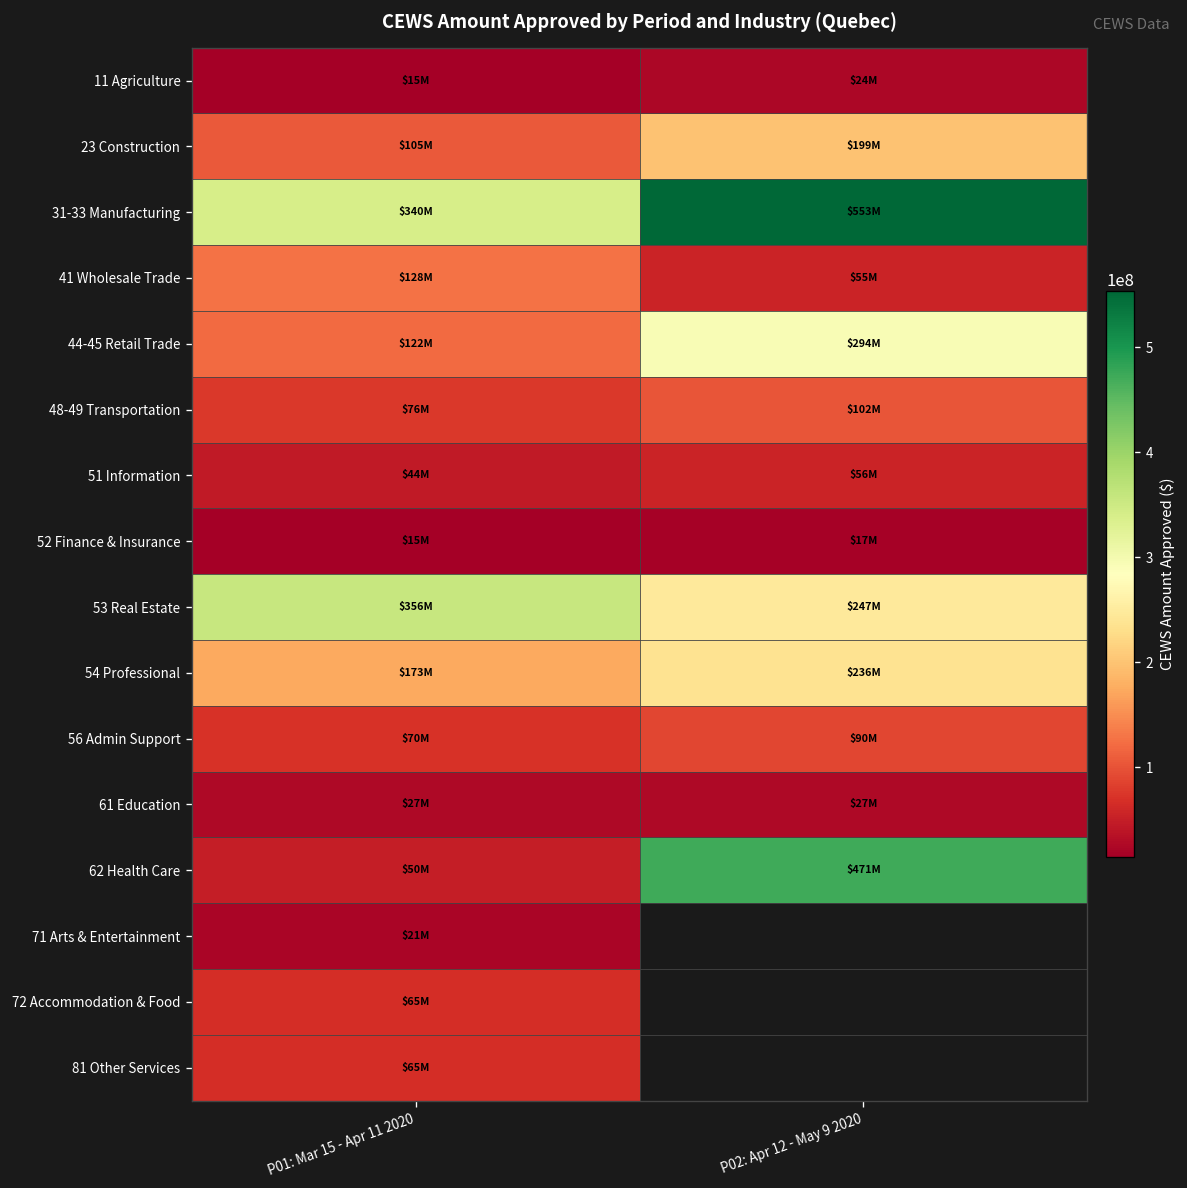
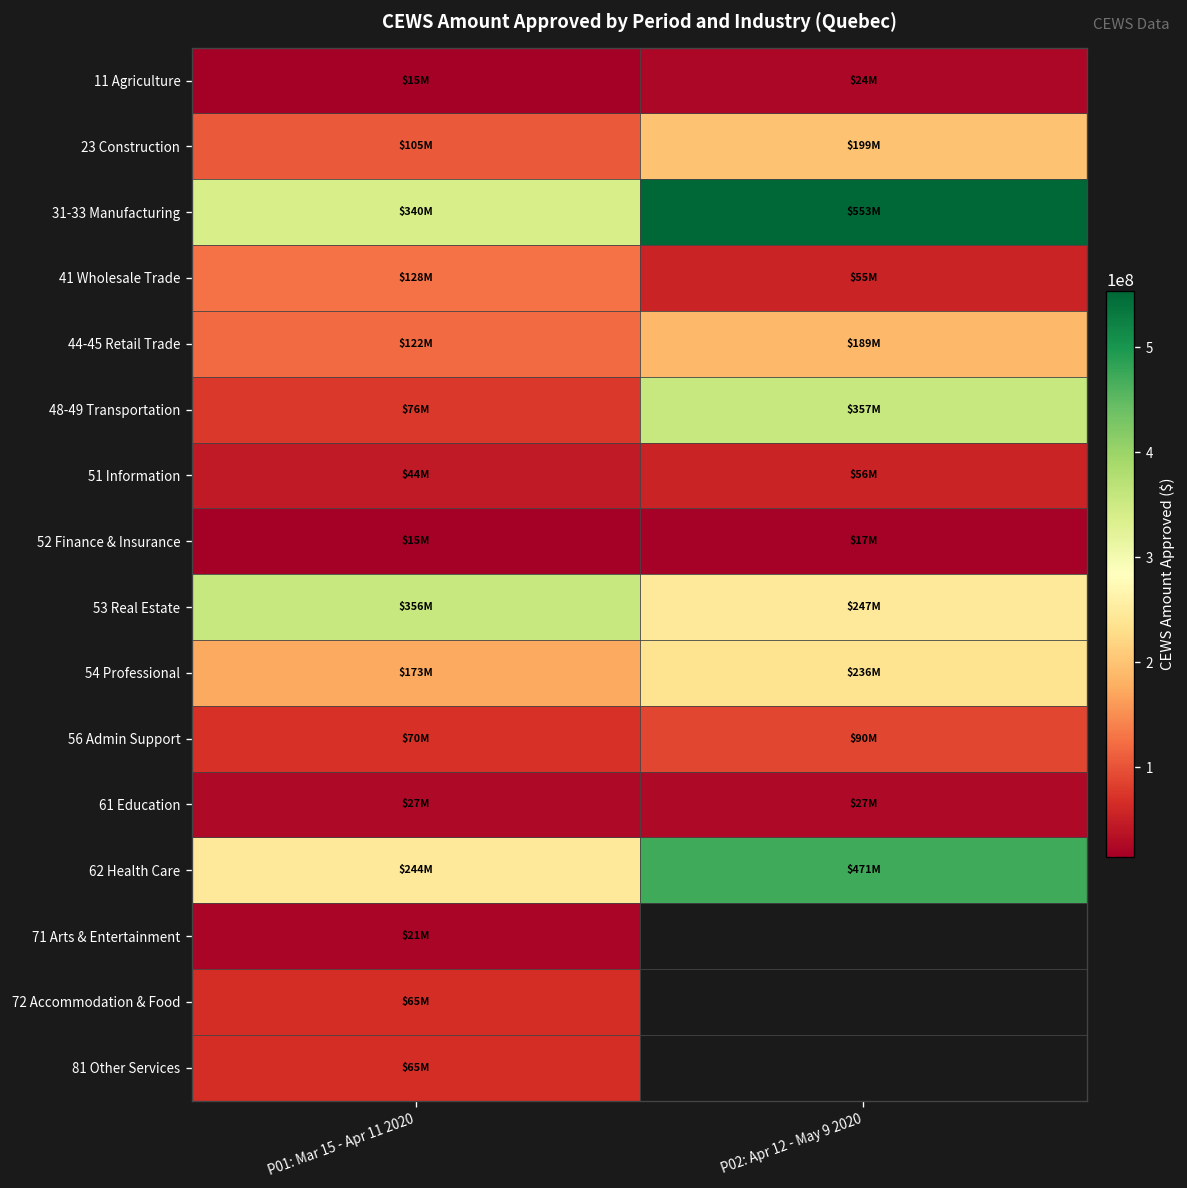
44-45 Retail Trade, P02: Apr 12 - May 9 2020: $294M -> $189M
48-49 Transportation, P02: Apr 12 - May 9 2020: $102M -> $357M
62 Health Care, P01: Mar 15 - Apr 11 2020: $50M -> $244M
